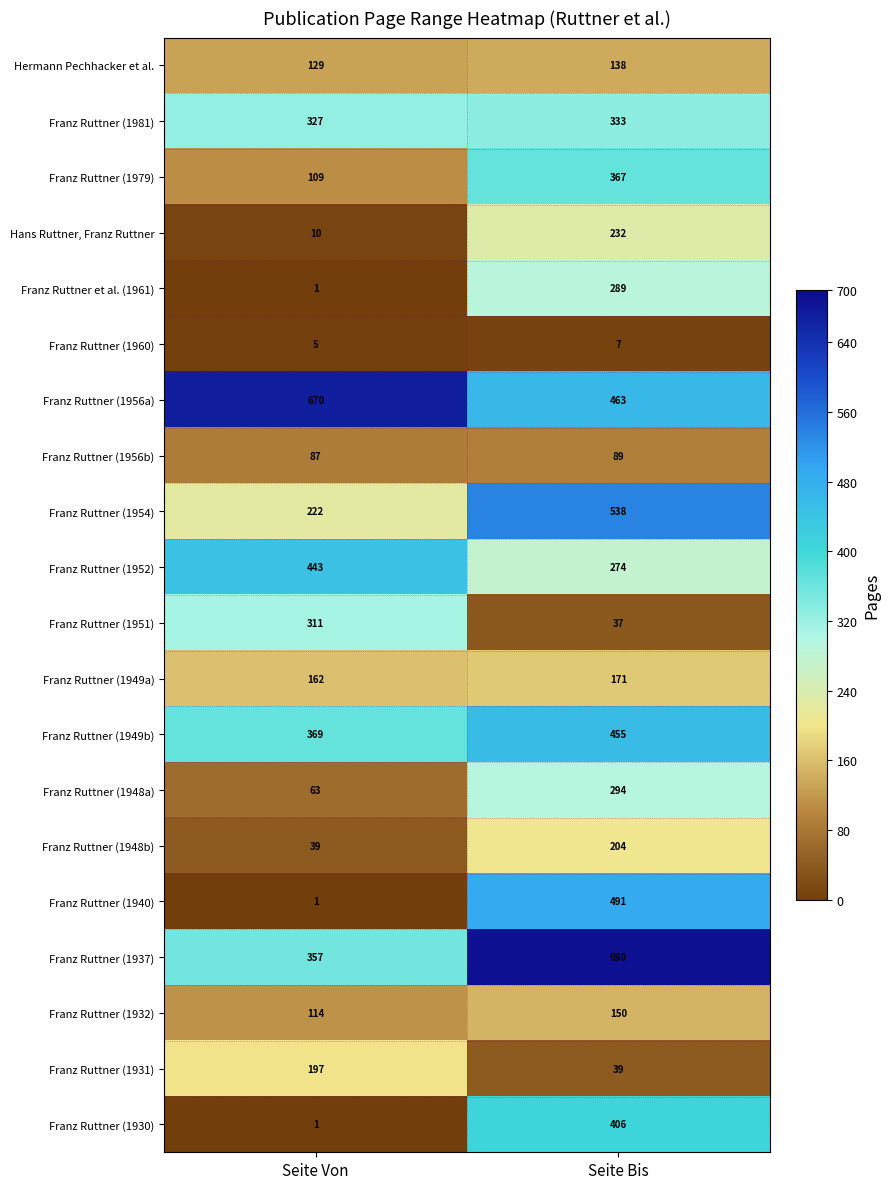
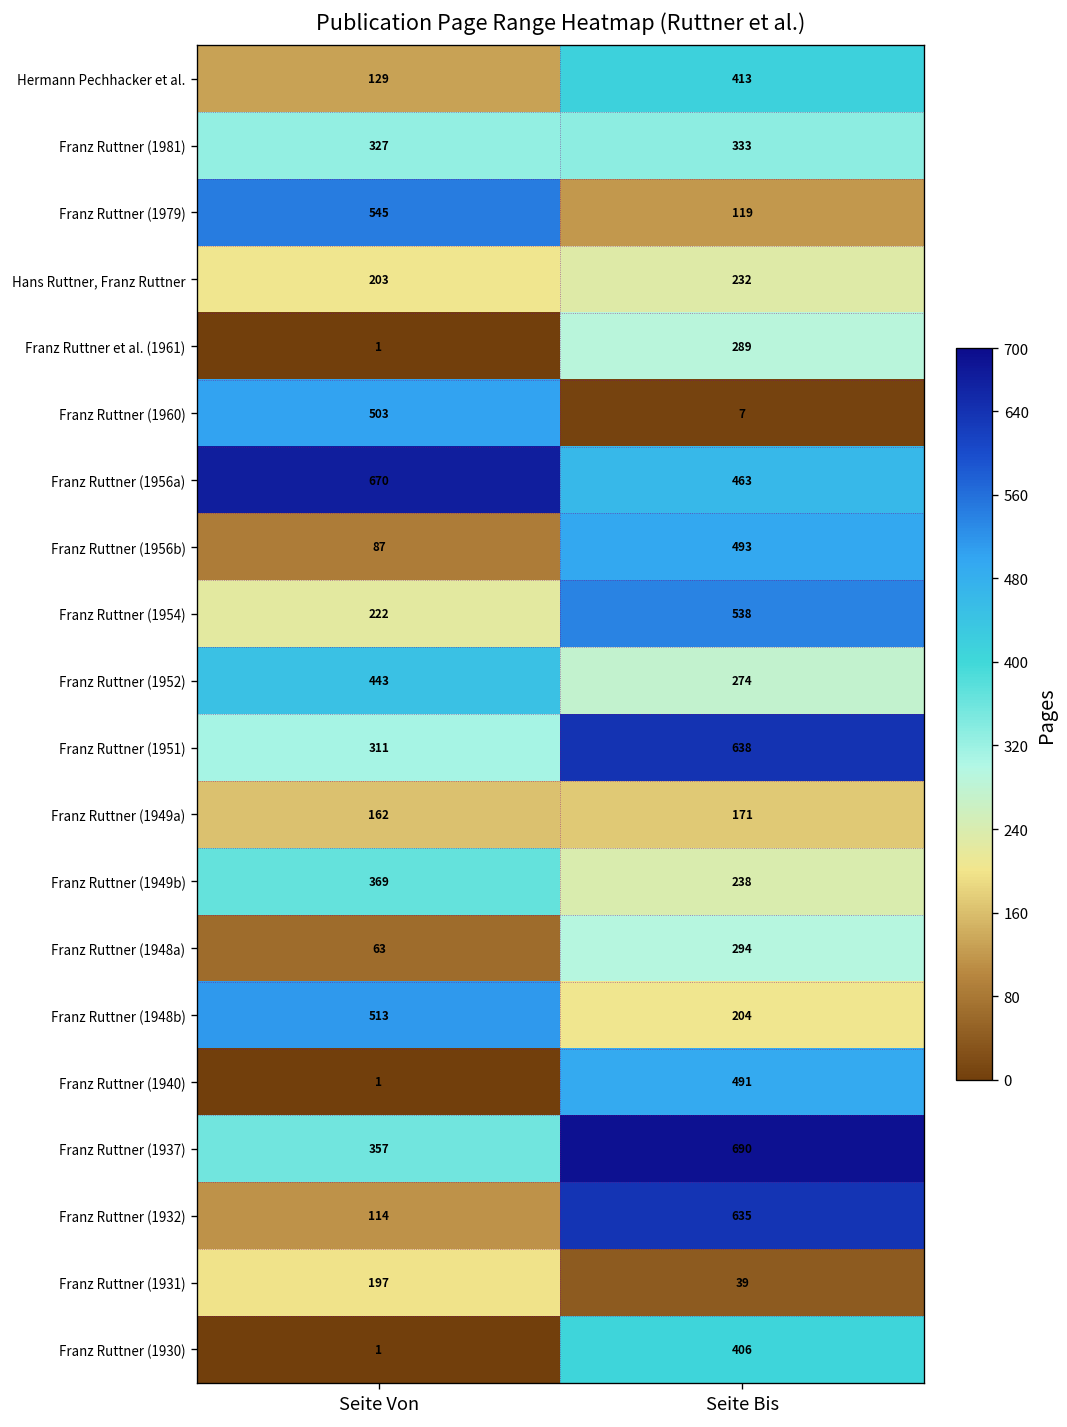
Hermann Pechhacker et al., Seite Bis: 138 -> 413
Franz Ruttner (1979), Seite Von: 109 -> 545
Franz Ruttner (1979), Seite Bis: 367 -> 119
Hans Ruttner, Franz Ruttner, Seite Von: 10 -> 203
Franz Ruttner (1960), Seite Von: 5 -> 503
Franz Ruttner (1956b), Seite Bis: 89 -> 493
Franz Ruttner (1951), Seite Bis: 37 -> 638
Franz Ruttner (1949b), Seite Bis: 455 -> 238
Franz Ruttner (1948b), Seite Von: 39 -> 513
Franz Ruttner (1932), Seite Bis: 150 -> 635
